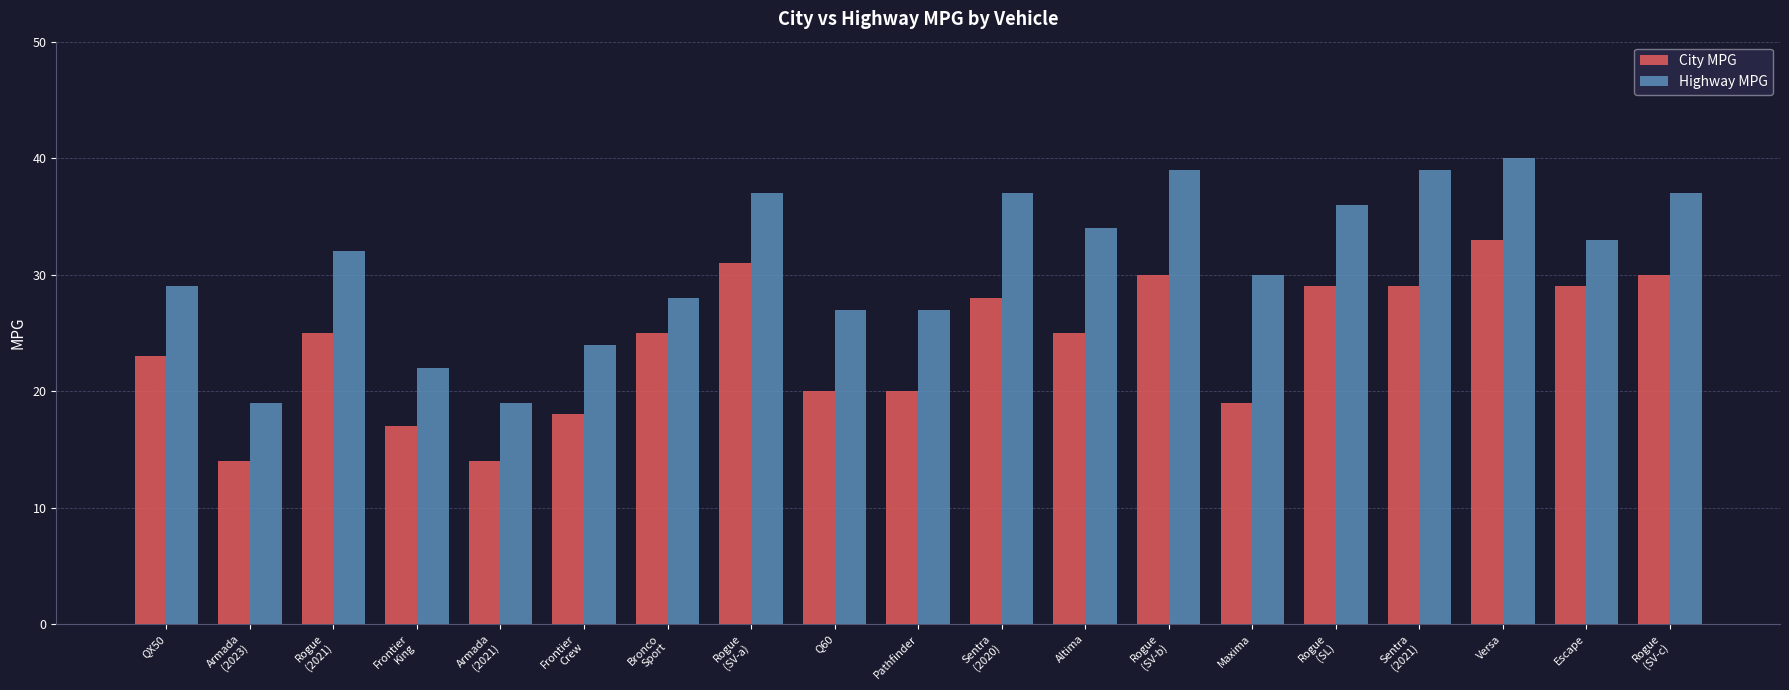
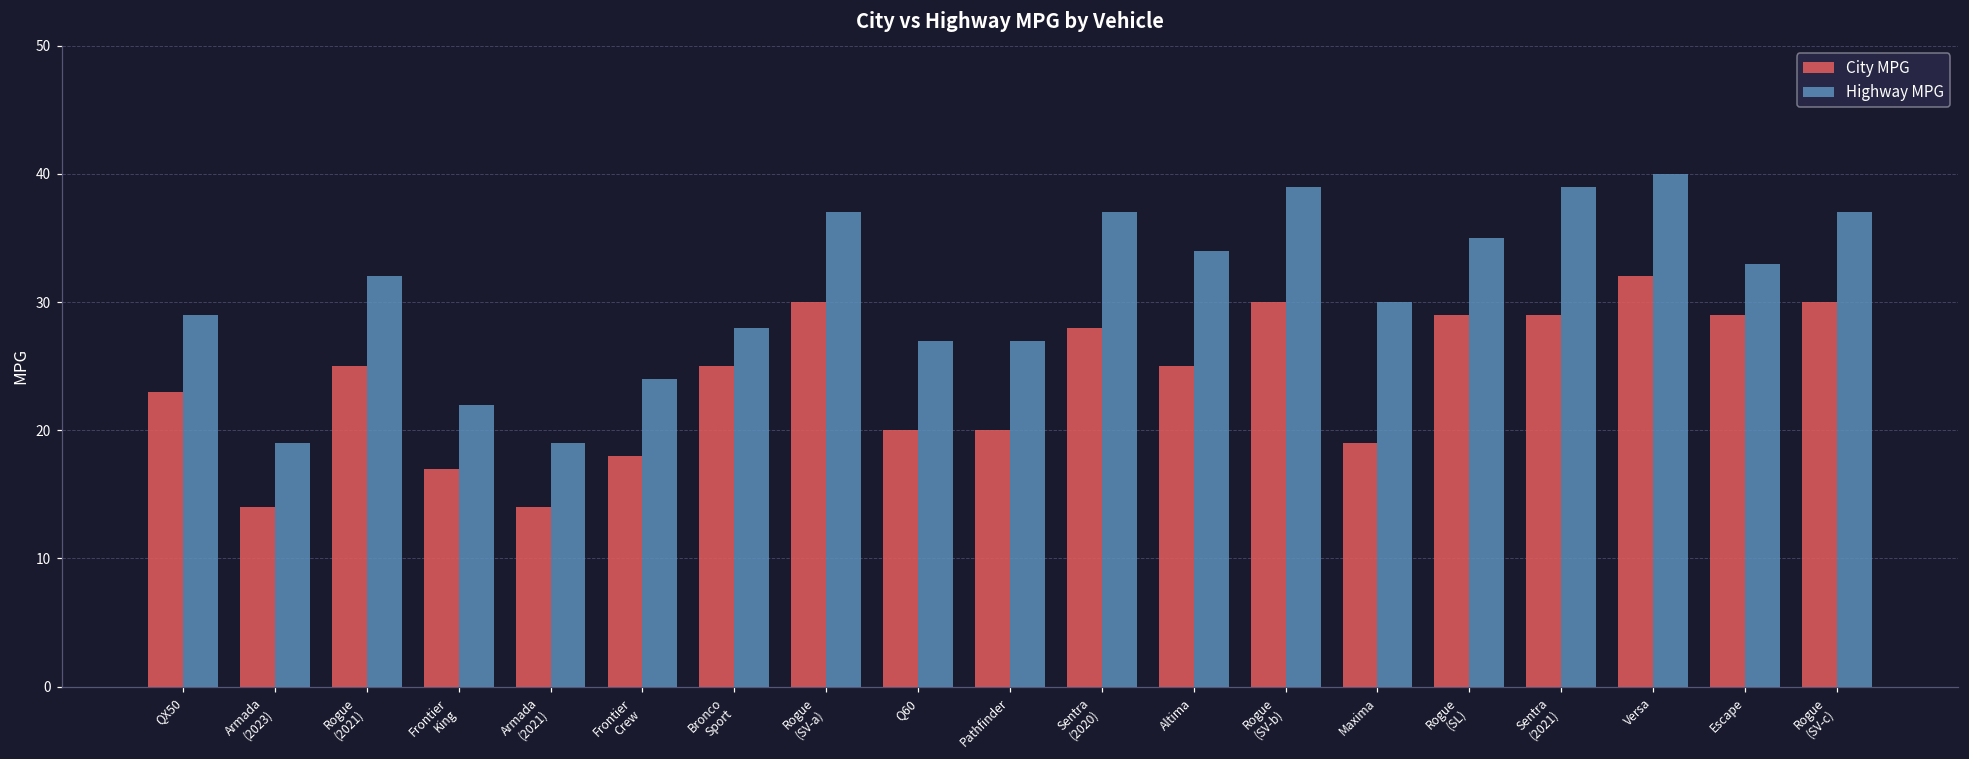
City MPG, Rogue (SV-a): 31 -> 30
Highway MPG, Rogue (SL): 36 -> 35
City MPG, Versa: 33 -> 32
